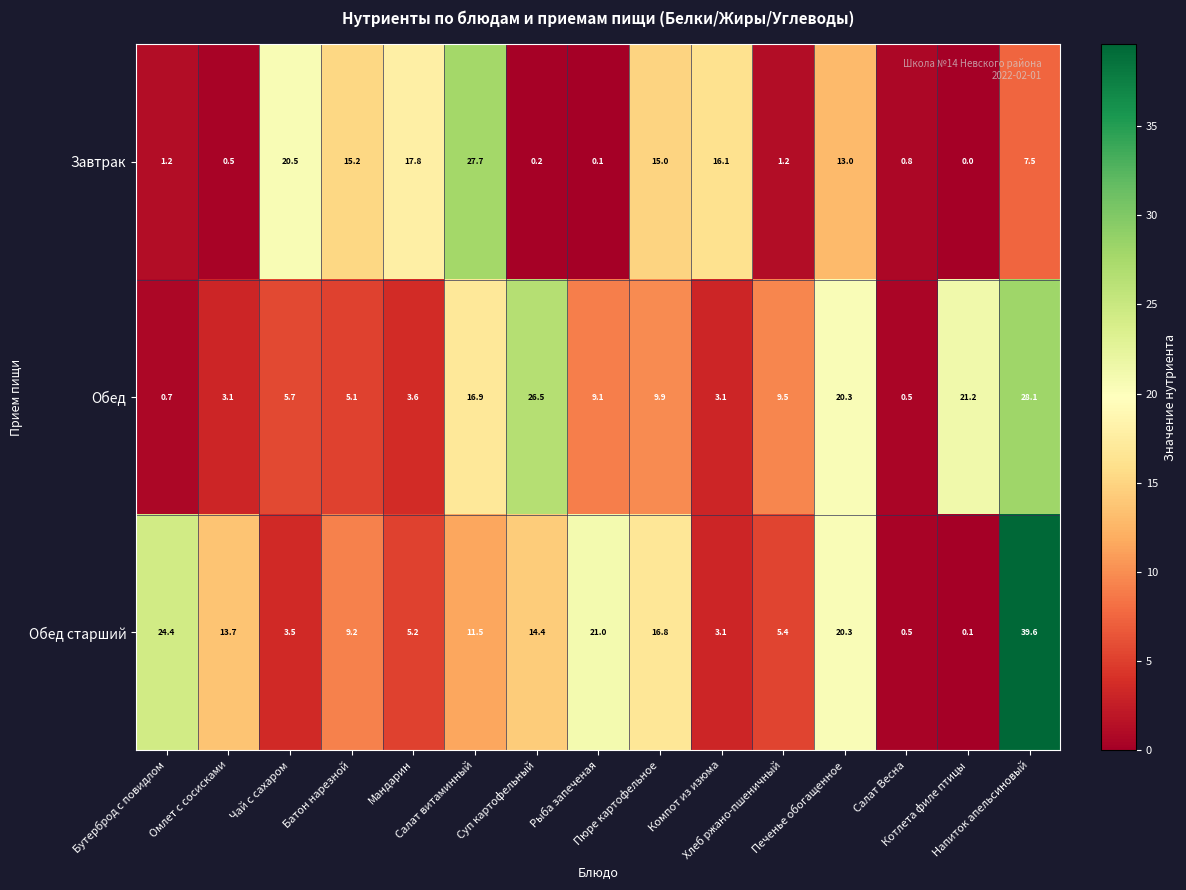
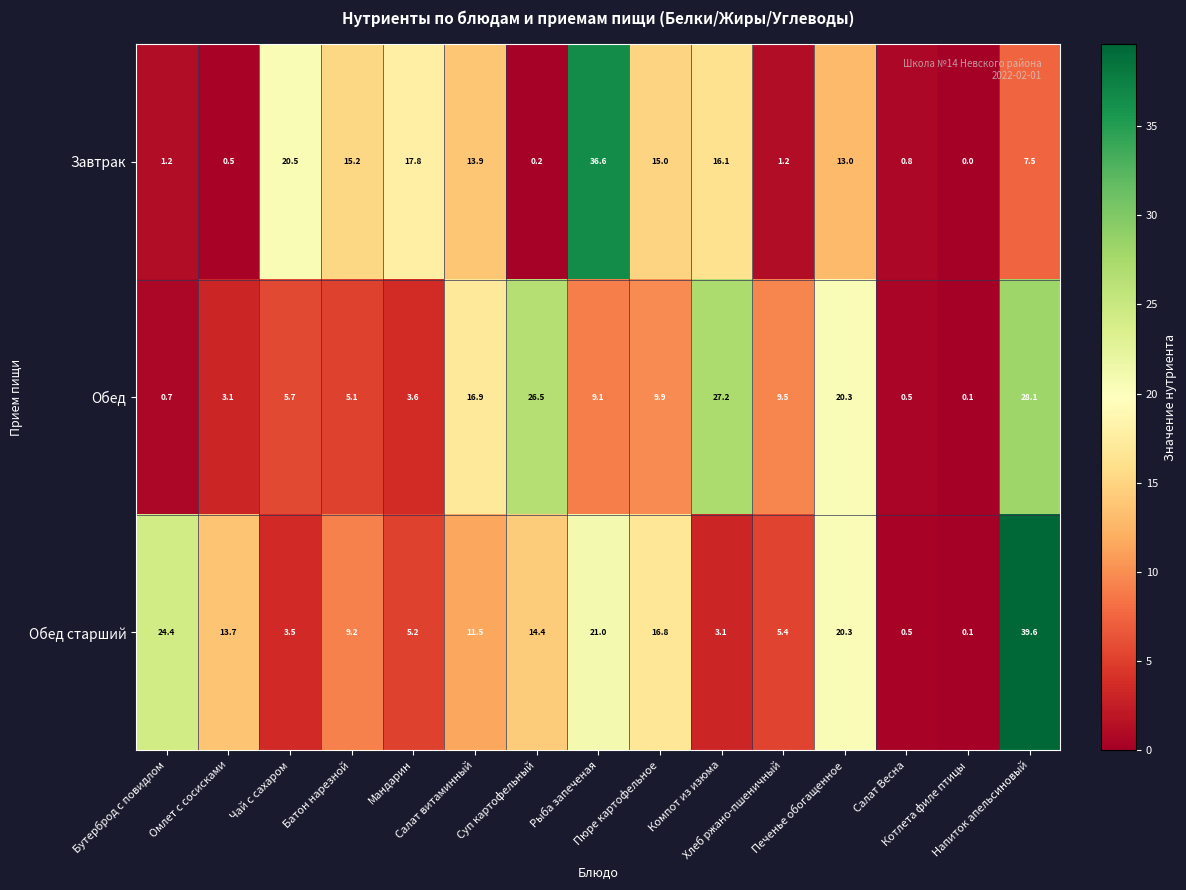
Завтрак, Салат витаминный: 27.7 -> 13.9
Завтрак, Рыба запеченая: 0.1 -> 36.6
Обед, Компот из изюма: 3.1 -> 27.2
Обед, Котлета филе птицы: 21.2 -> 0.1
